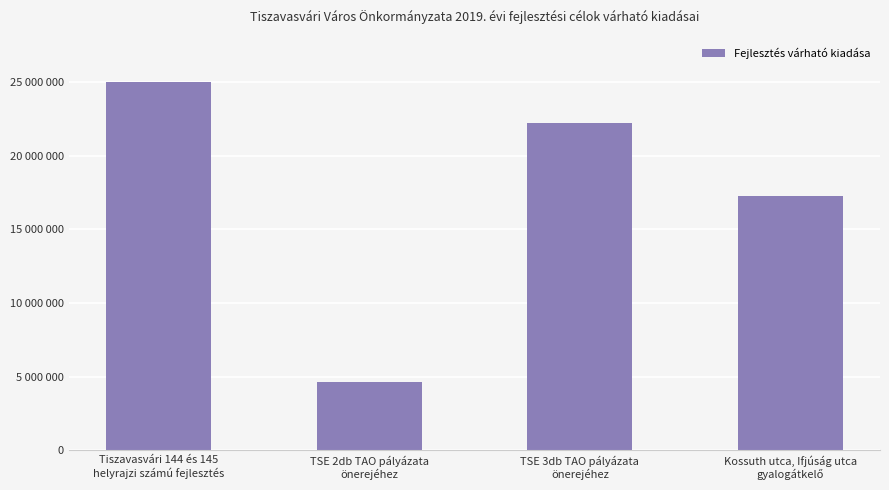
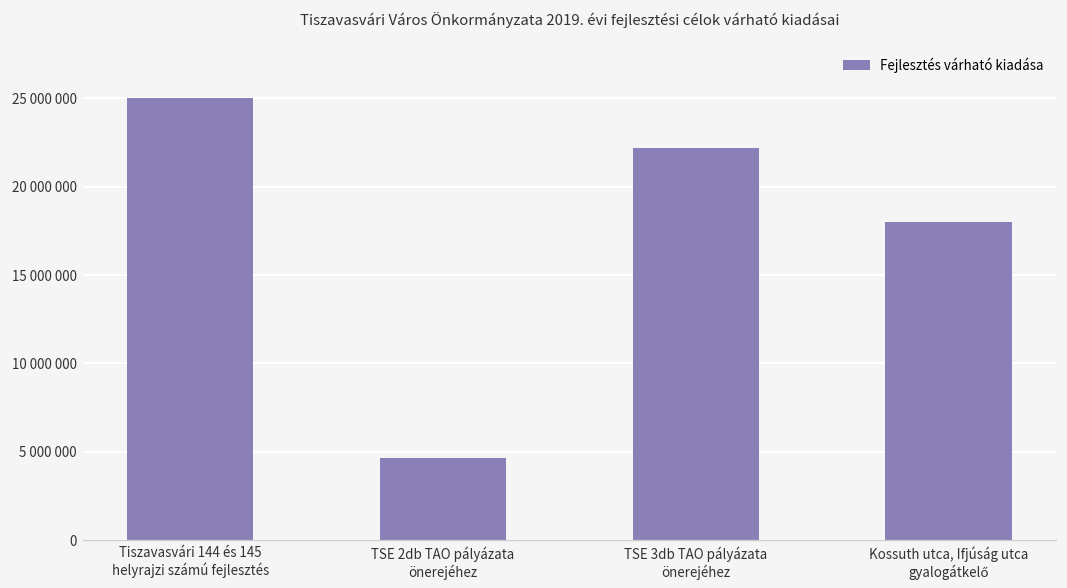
Kossuth utca, Ifjúság utca gyalogátkelő: 17200000 -> 18000000
